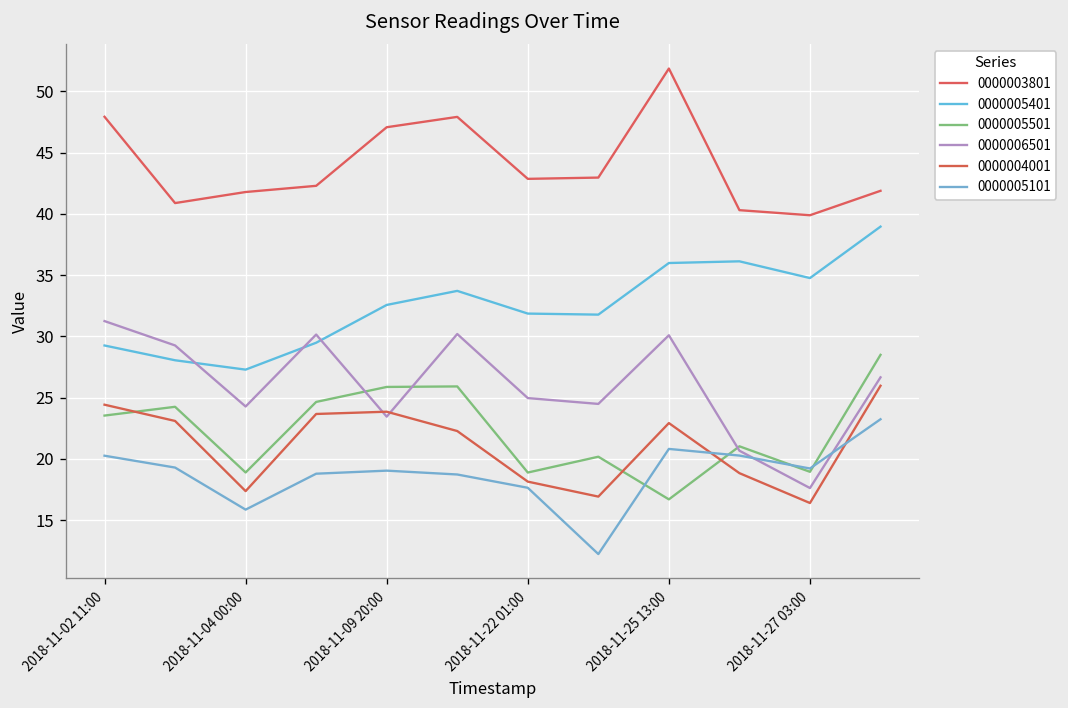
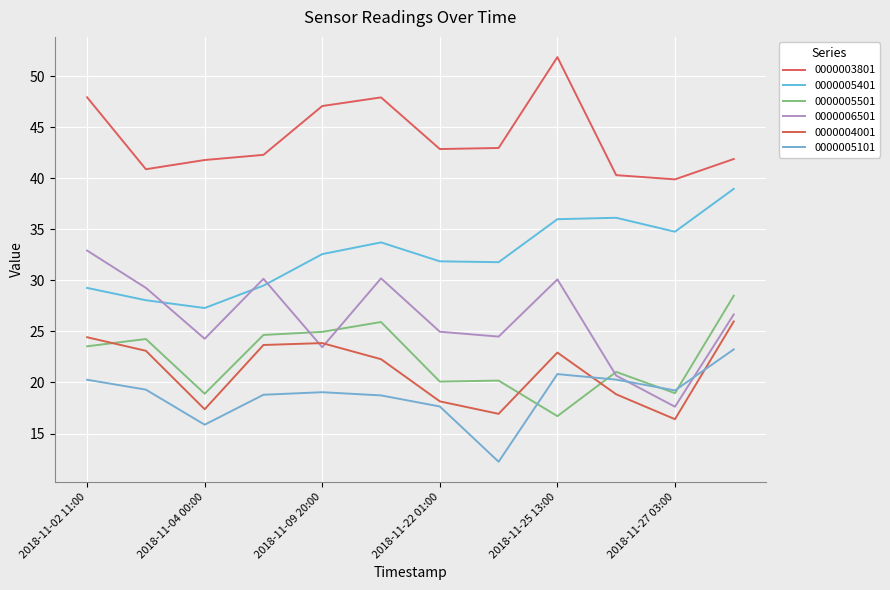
0000006501, 2018-11-02 11:00: 31.2 -> 32.9
0000005501, 2018-11-09 20:00: 25.9 -> 25.0
0000005501, 2018-11-22 01:00: 18.9 -> 20.1
